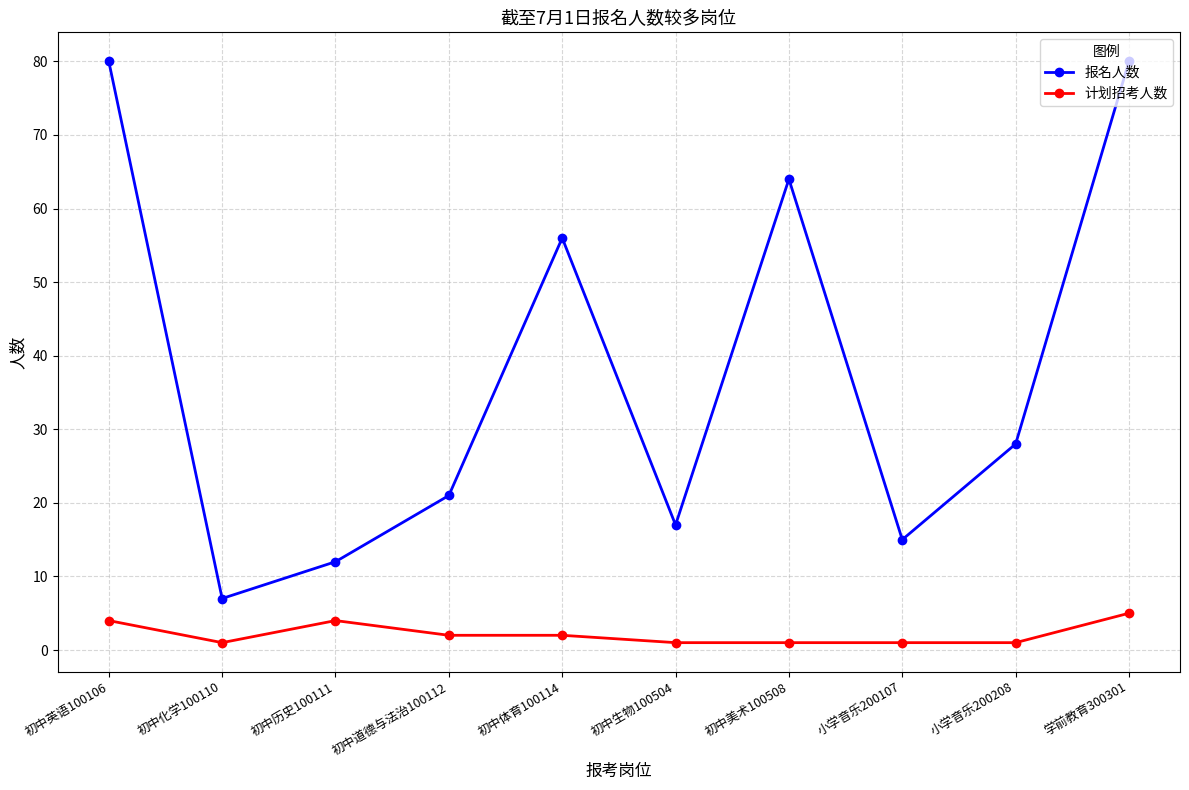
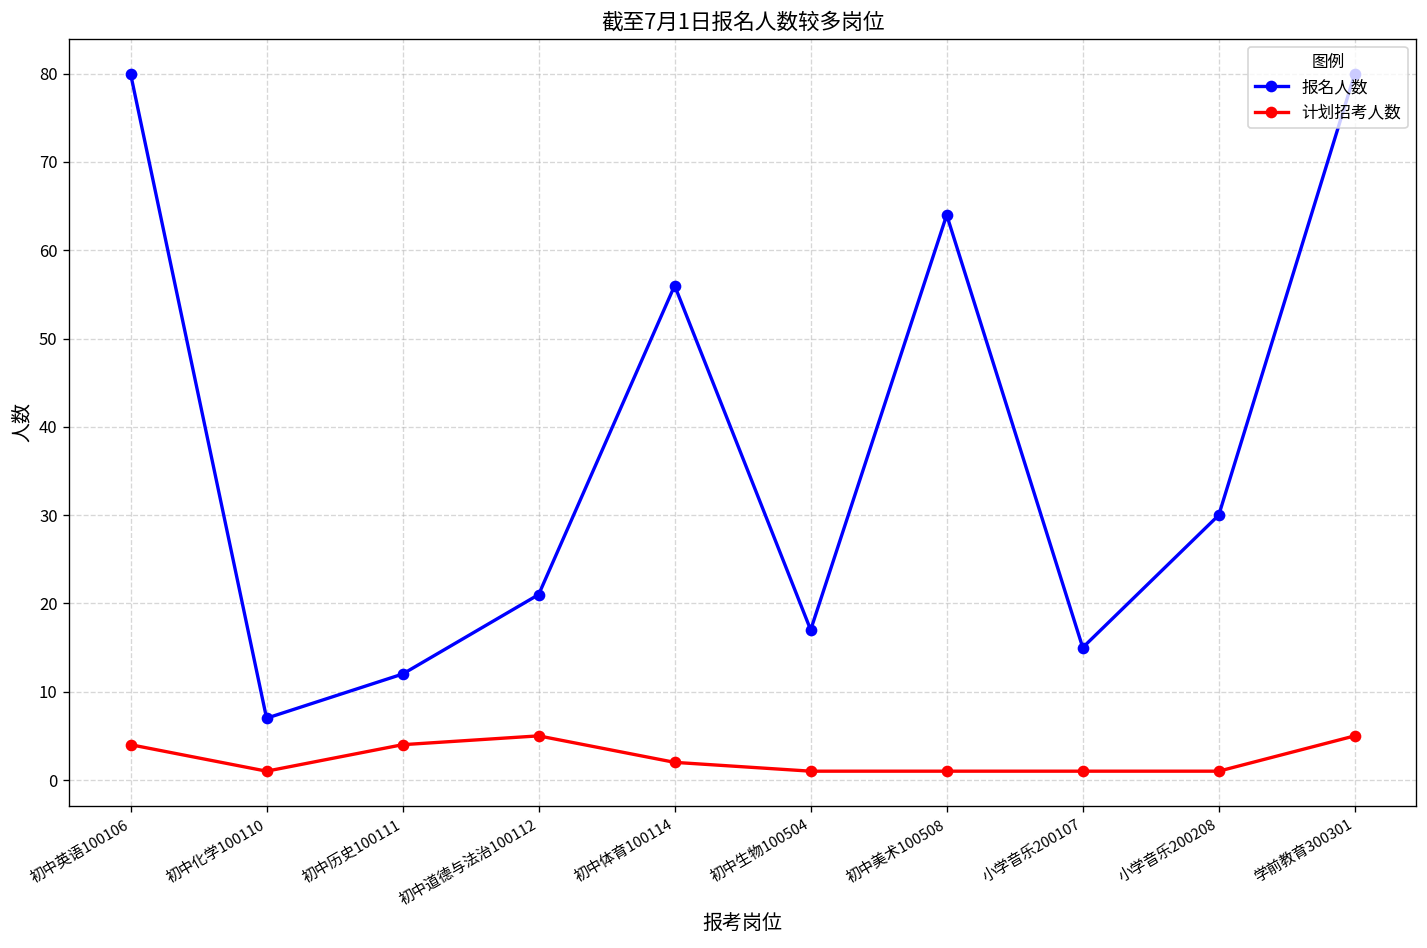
计划招考人数, 初中道德与法治100112: 2 -> 5
报名人数, 小学音乐200208: 28 -> 30
